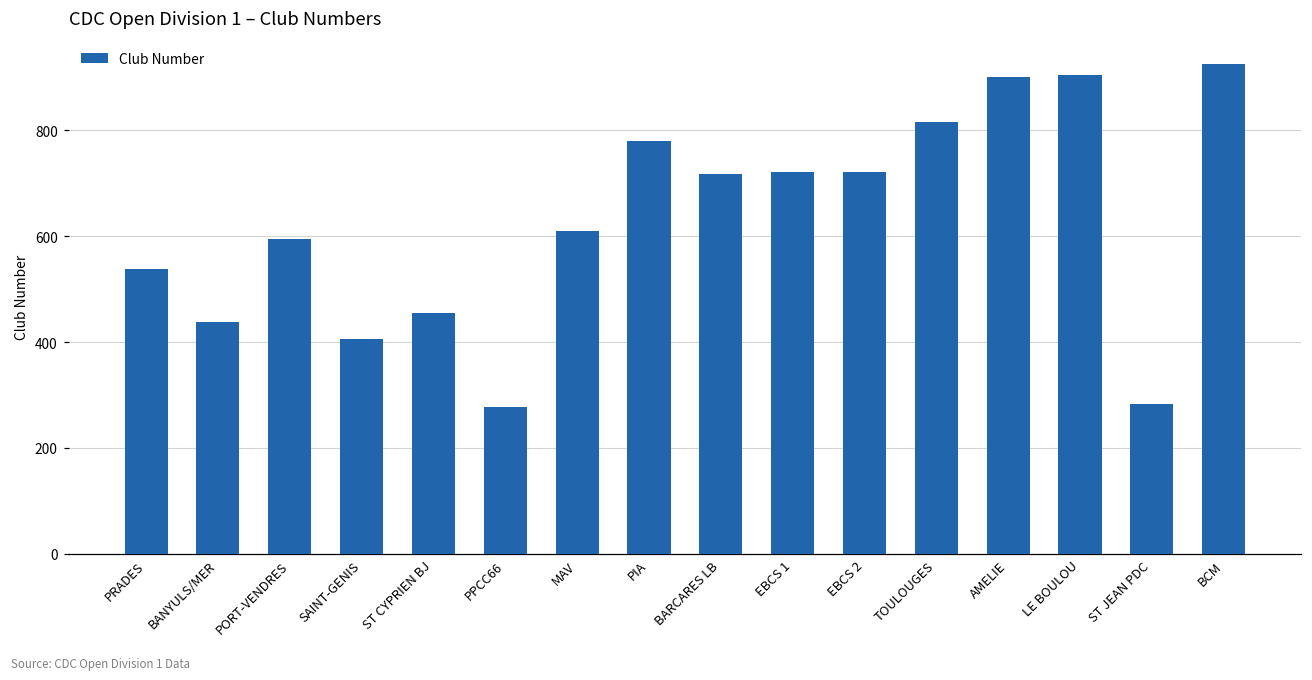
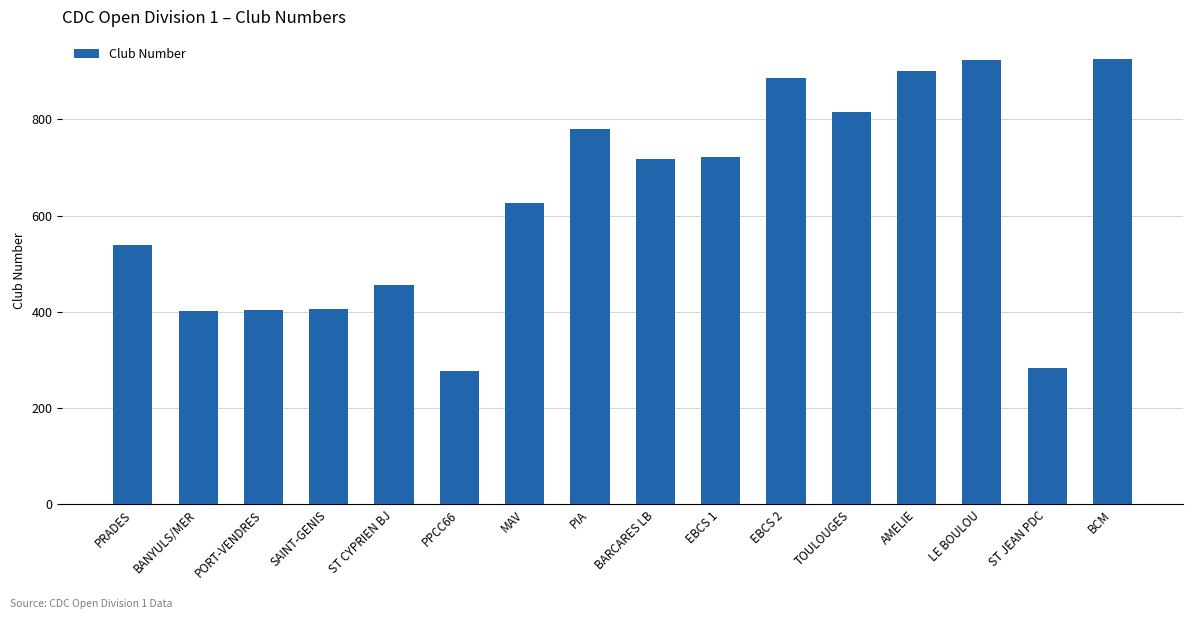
BANYULS/MER: 440 -> 400
PORT-VENDRES: 590 -> 400
MAV: 610 -> 630
EBCS 2: 720 -> 890
LE BOULOU: 900 -> 920
